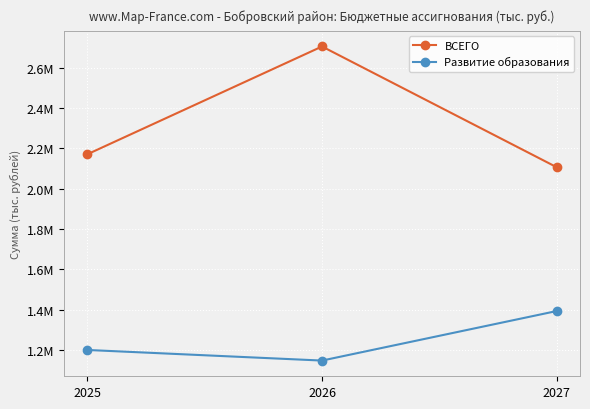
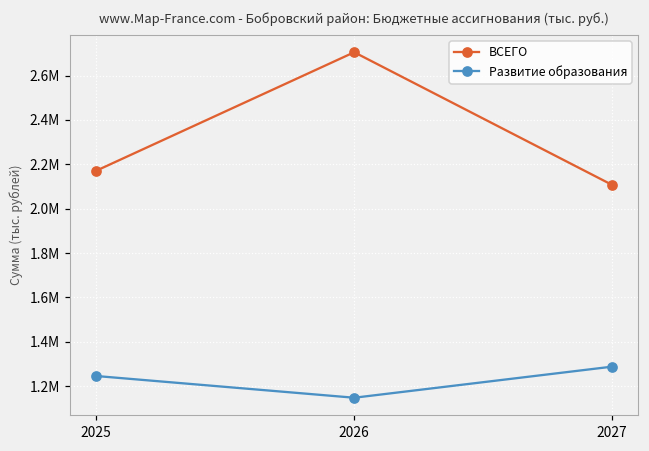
Развитие образования, 2025: 1200000 -> 1250000
Развитие образования, 2027: 1390000 -> 1290000
